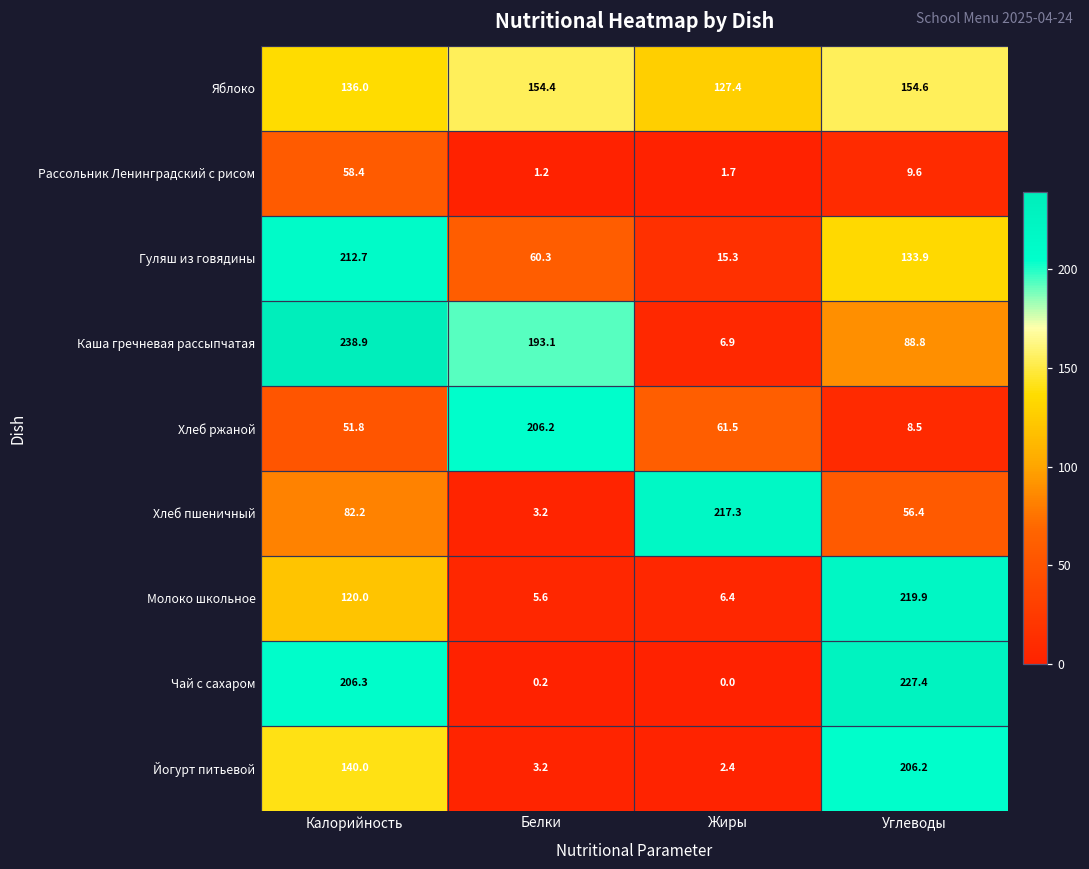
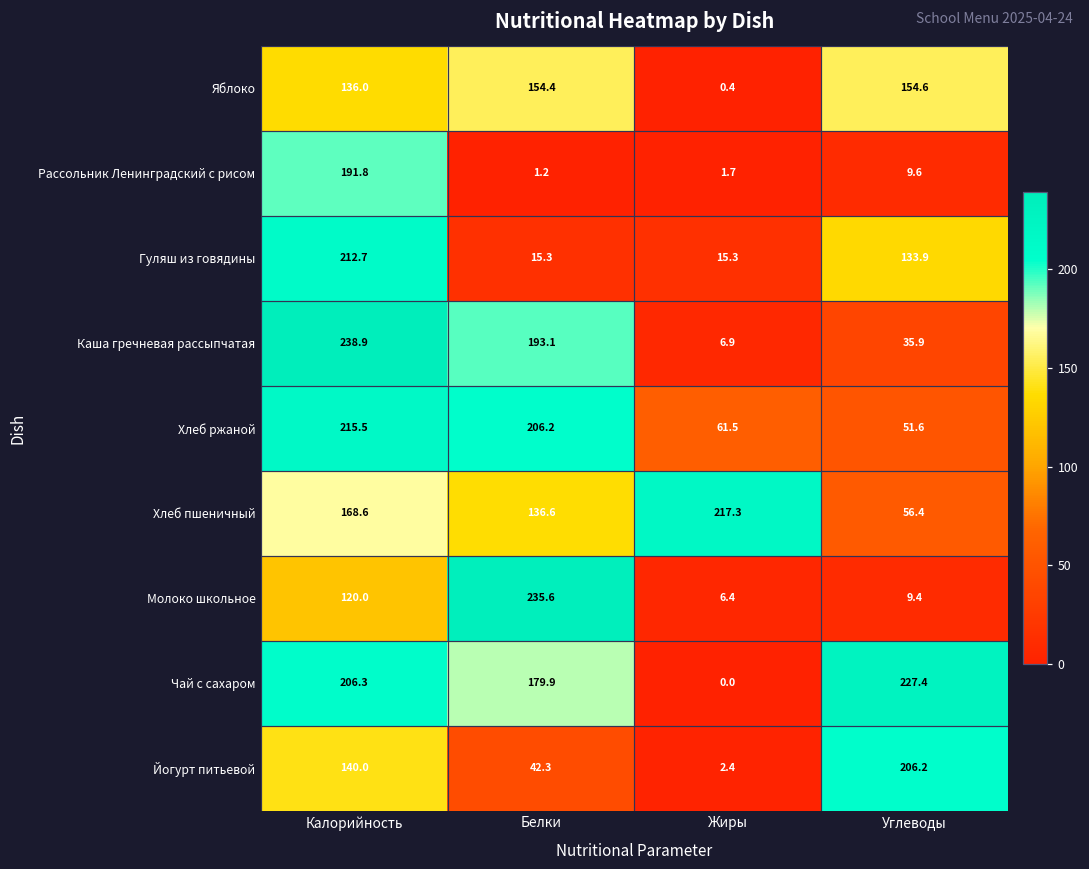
Яблоко, Жиры: 127.4 -> 0.4
Рассольник Ленинградский с рисом, Калорийность: 58.4 -> 191.8
Гуляш из говядины, Белки: 60.3 -> 15.3
Каша гречневая рассыпчатая, Углеводы: 88.8 -> 35.9
Хлеб ржаной, Калорийность: 51.8 -> 215.5
Хлеб ржаной, Углеводы: 8.5 -> 51.6
Хлеб пшеничный, Калорийность: 82.2 -> 168.6
Хлеб пшеничный, Белки: 3.2 -> 136.6
Молоко школьное, Белки: 5.6 -> 235.6
Молоко школьное, Углеводы: 219.9 -> 9.4
Чай с сахаром, Белки: 0.2 -> 179.9
Йогурт питьевой, Белки: 3.2 -> 42.3
